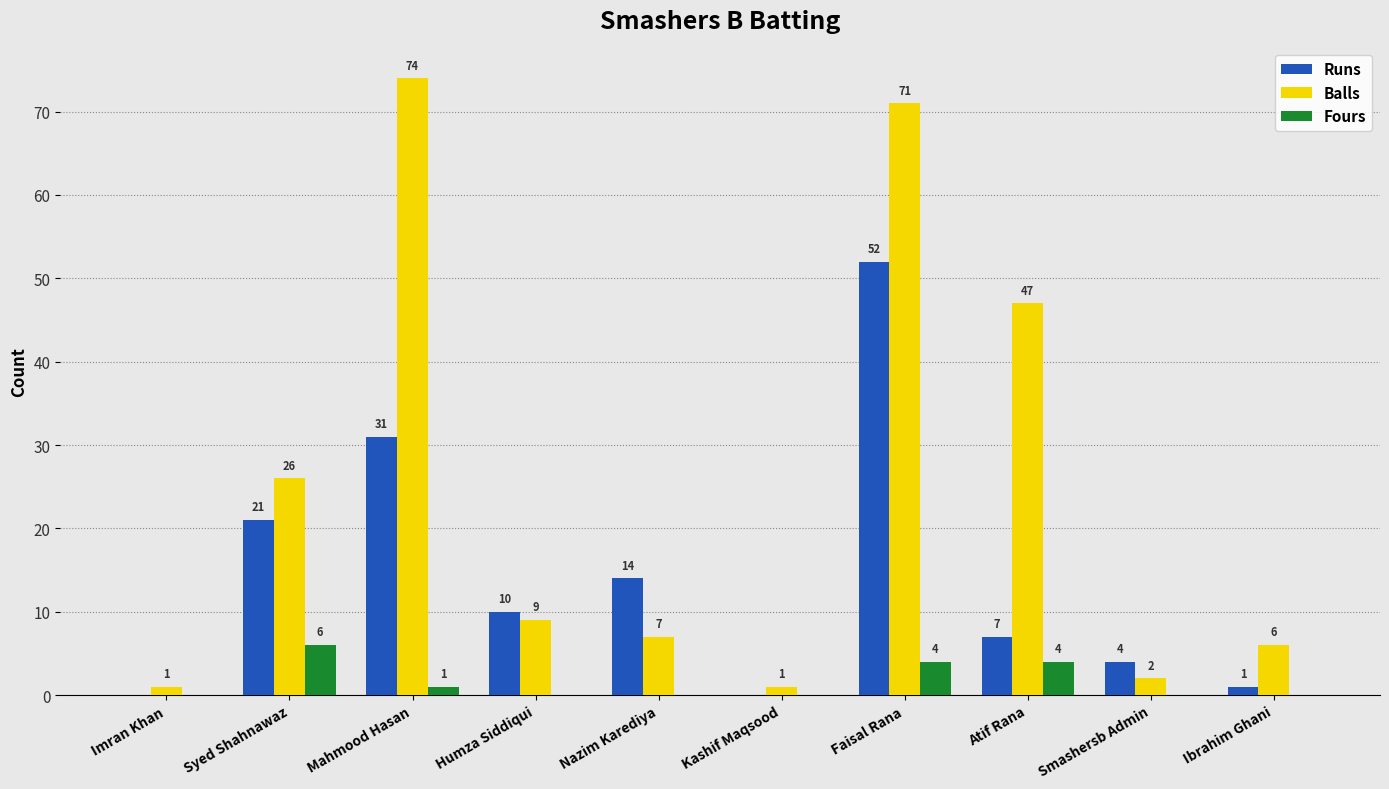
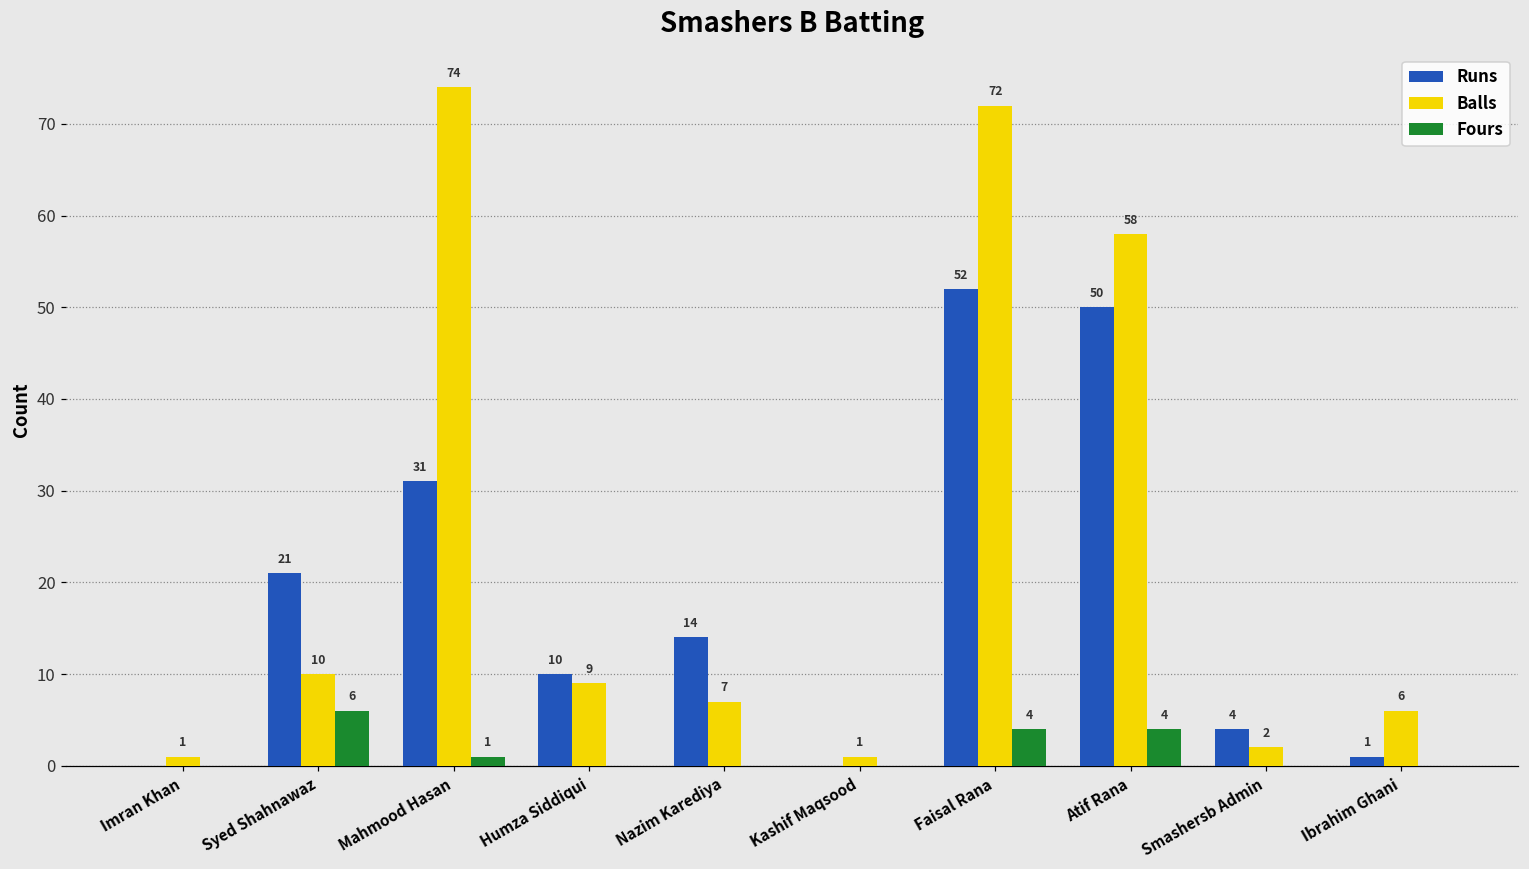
Balls, Syed Shahnawaz: 26 -> 10
Balls, Faisal Rana: 71 -> 72
Runs, Atif Rana: 7 -> 50
Balls, Atif Rana: 47 -> 58
